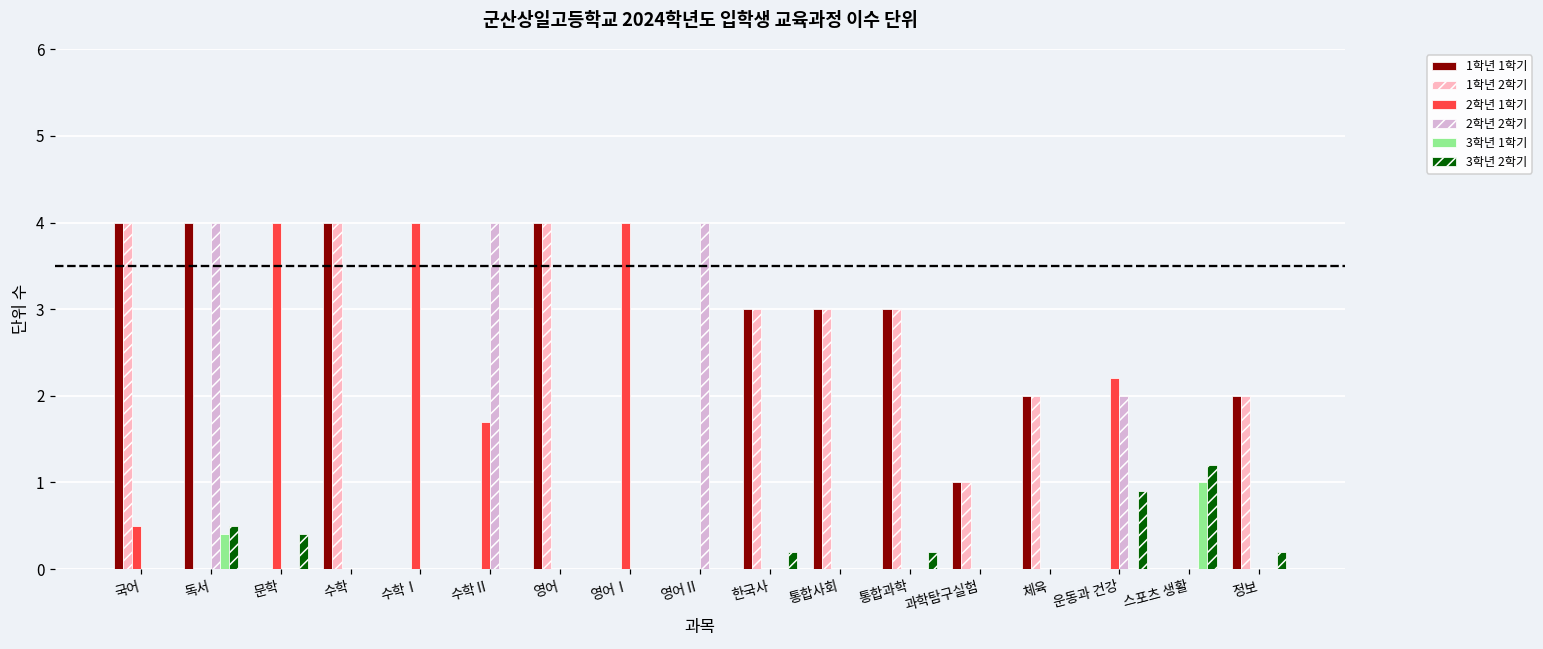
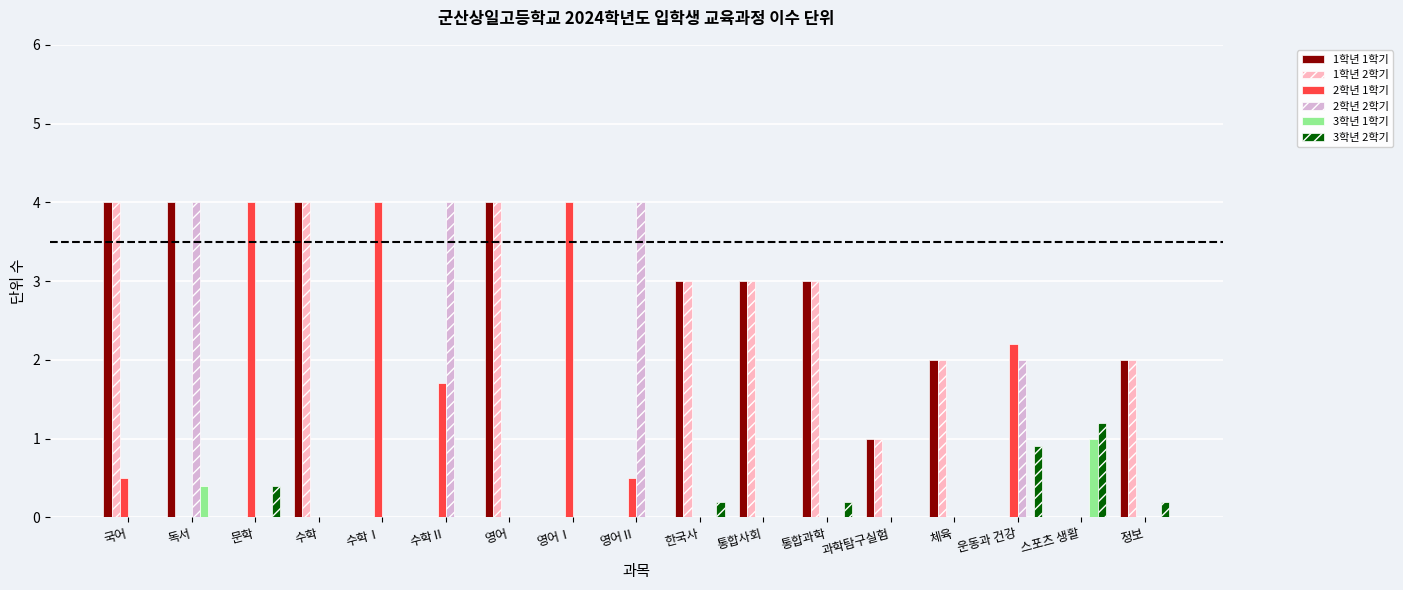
3학년 2학기, 독서: 0.5 -> 0.0
2학년 1학기, 영어Ⅱ: 0.0 -> 0.5
